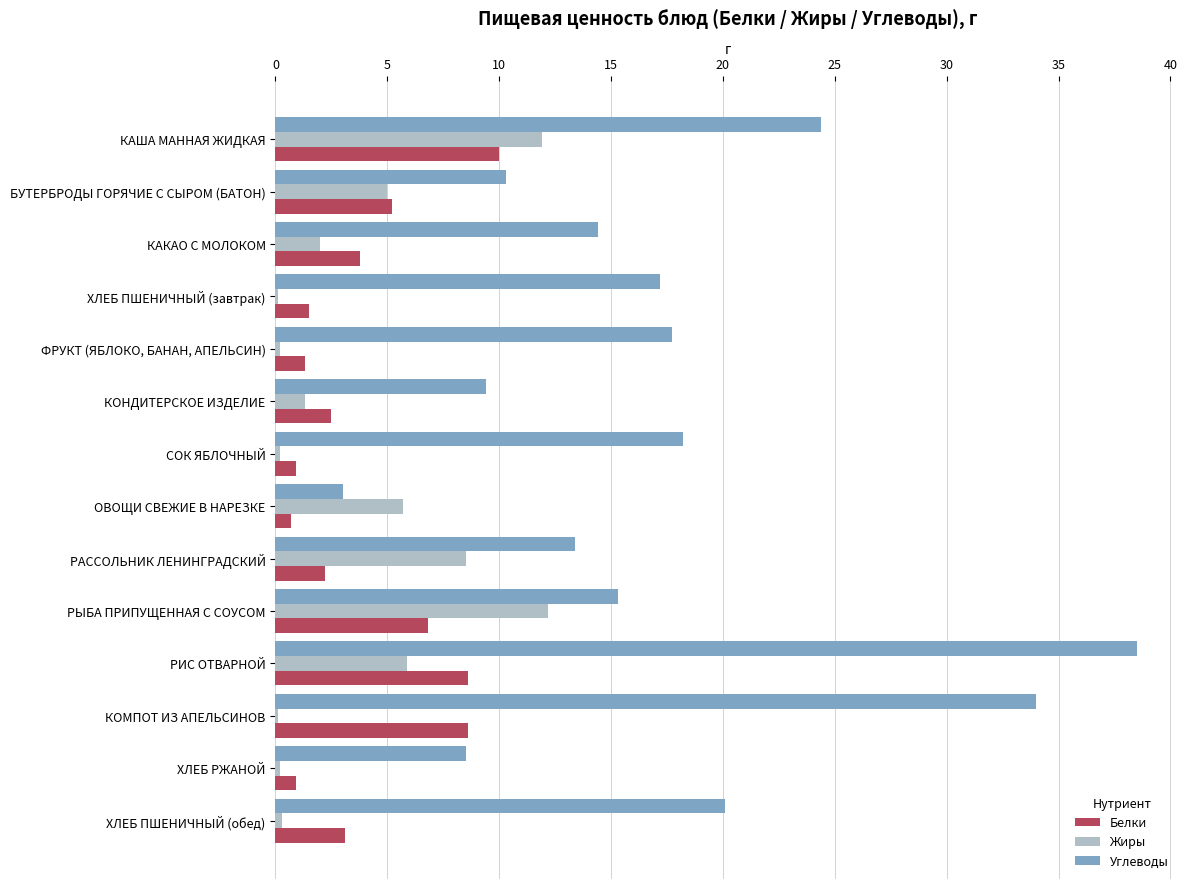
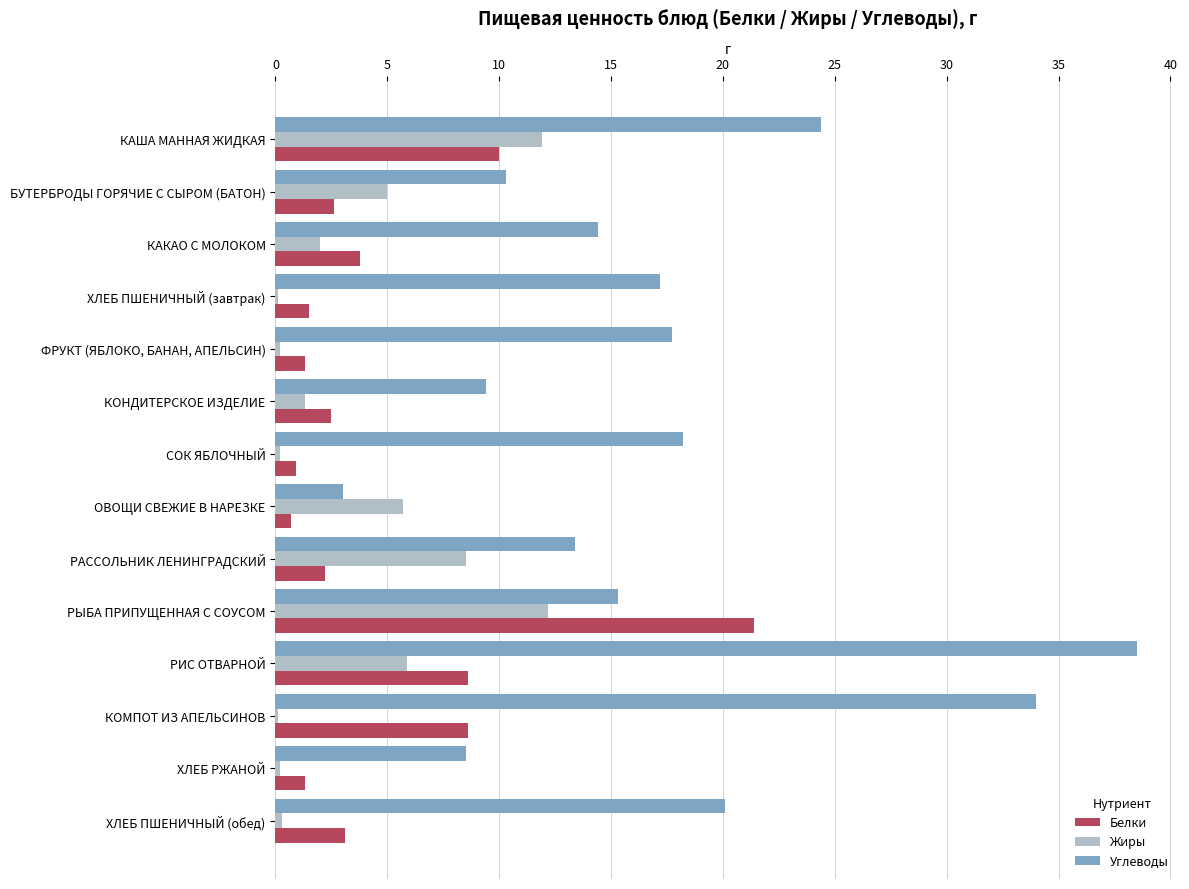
Белки, БУТЕРБРОДЫ ГОРЯЧИЕ С СЫРОМ (БАТОН): 5.2 -> 2.6
Белки, РЫБА ПРИПУЩЕННАЯ С СОУСОМ: 6.8 -> 21.4
Белки, ХЛЕБ РЖАНОЙ: 0.9 -> 1.3
